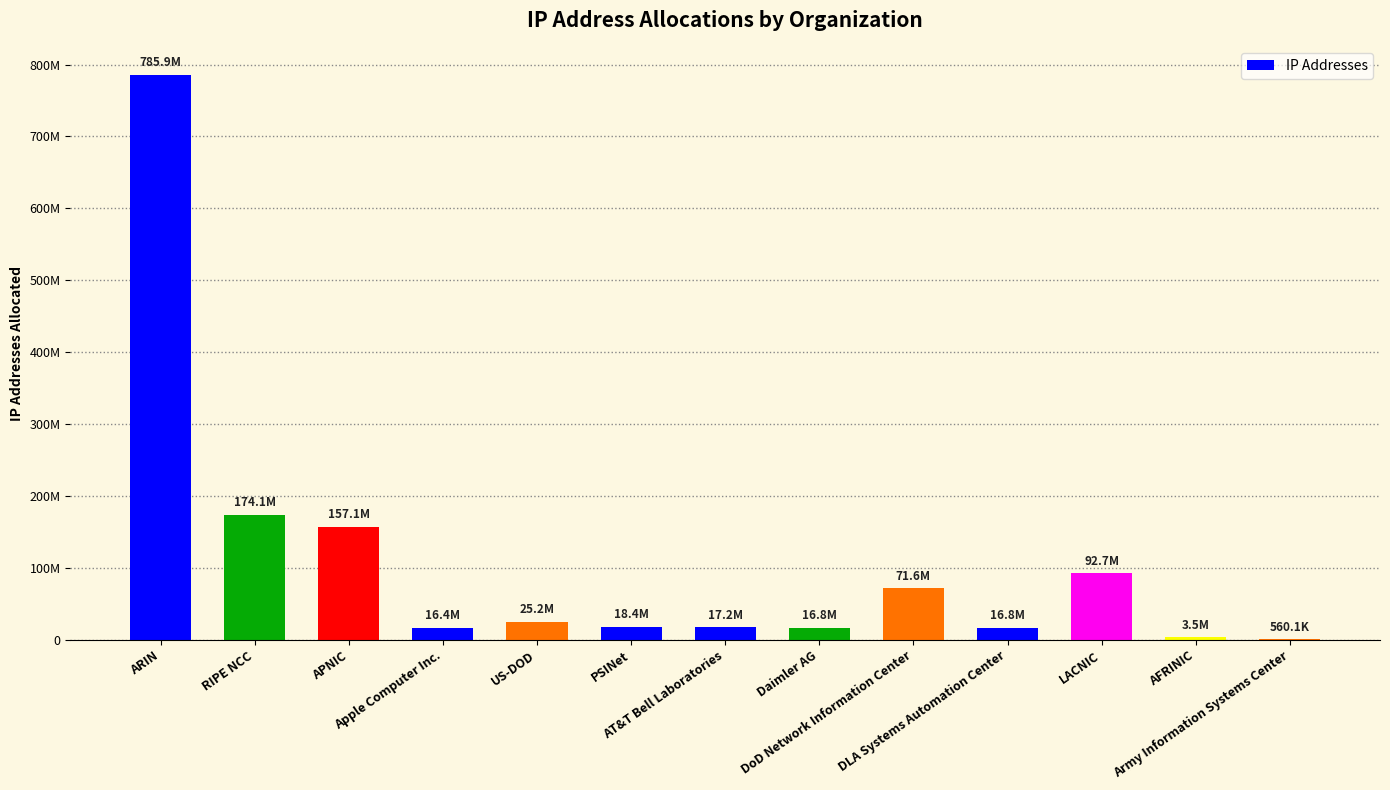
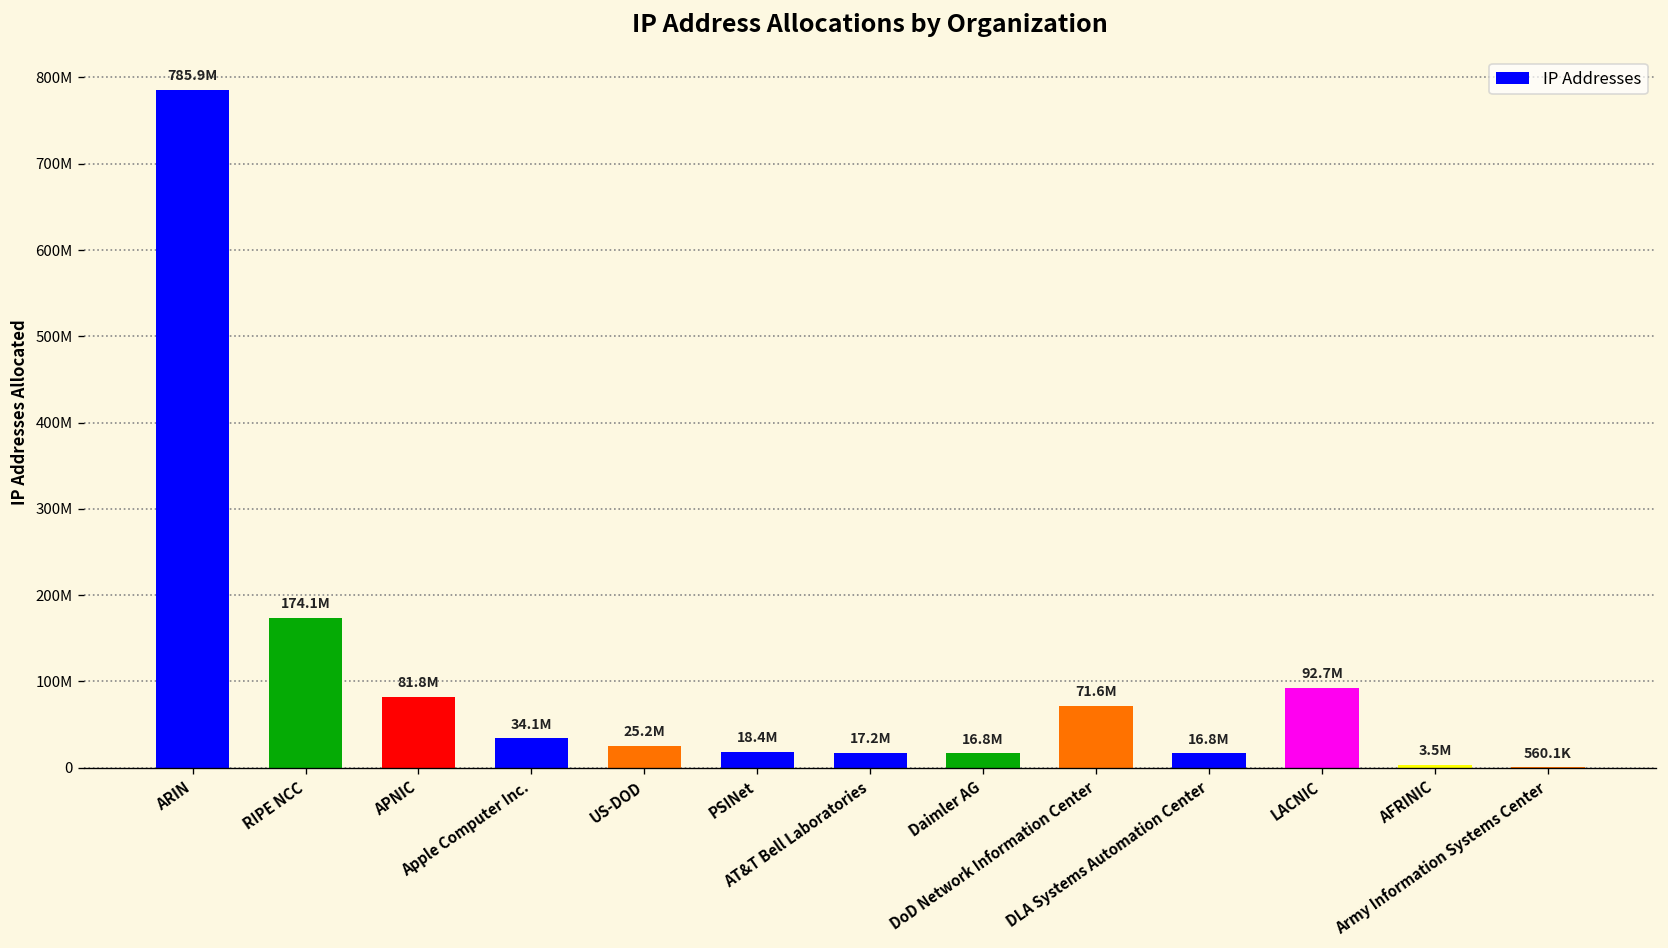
APNIC: 157.1M -> 81.8M
Apple Computer Inc.: 16.4M -> 34.1M
